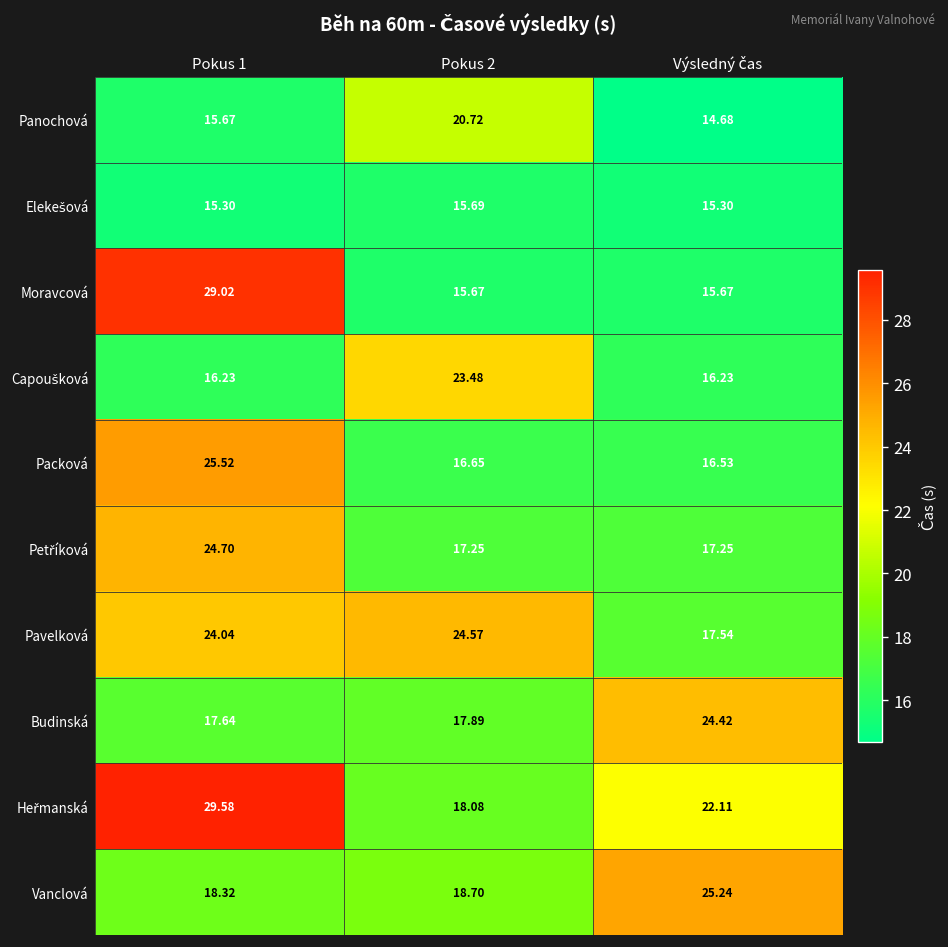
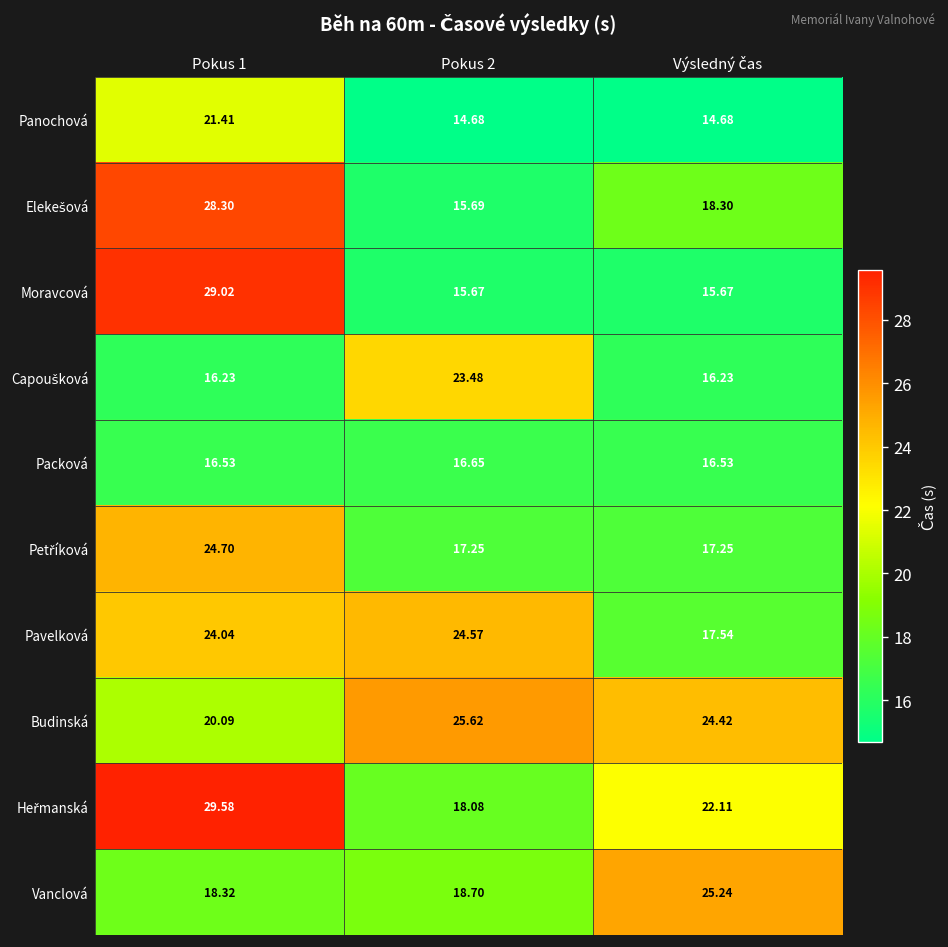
Panochová, Pokus 1: 15.67 -> 21.41
Panochová, Pokus 2: 20.72 -> 14.68
Elekešová, Pokus 1: 15.30 -> 28.30
Elekešová, Výsledný čas: 15.30 -> 18.30
Packová, Pokus 1: 25.52 -> 16.53
Budinská, Pokus 1: 17.64 -> 20.09
Budinská, Pokus 2: 17.89 -> 25.62
